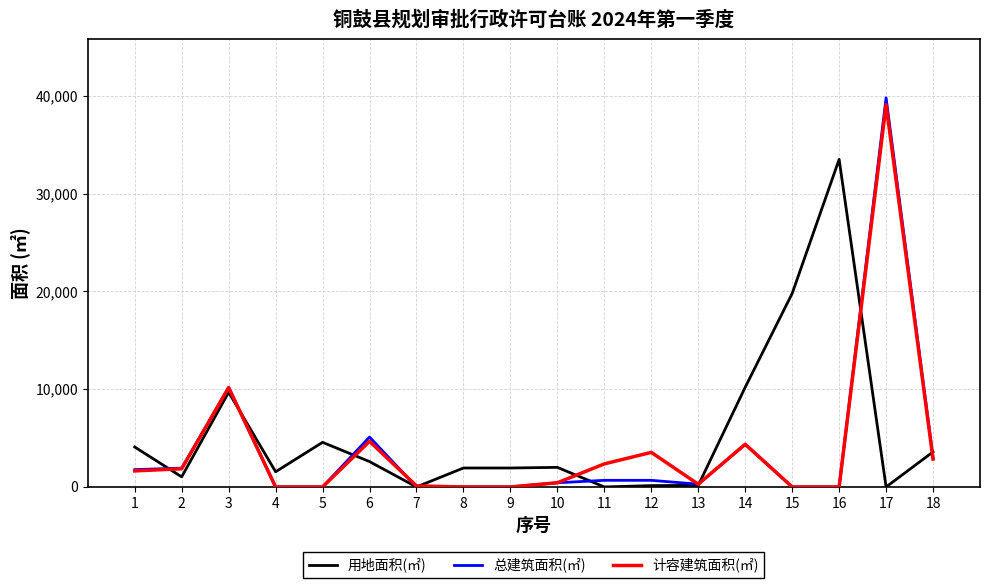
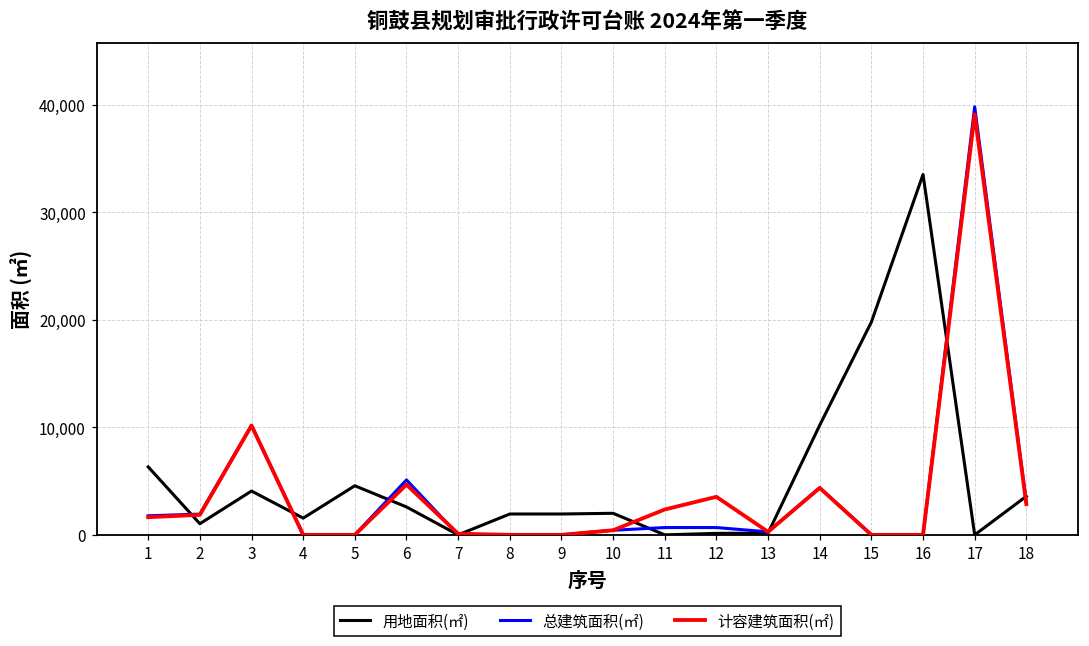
用地面积(㎡), 1: 4,000 -> 6,000
用地面积(㎡), 3: 10,000 -> 4,000
